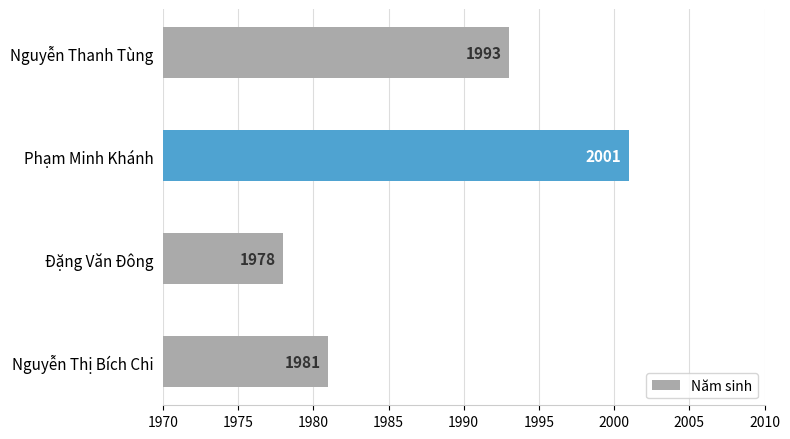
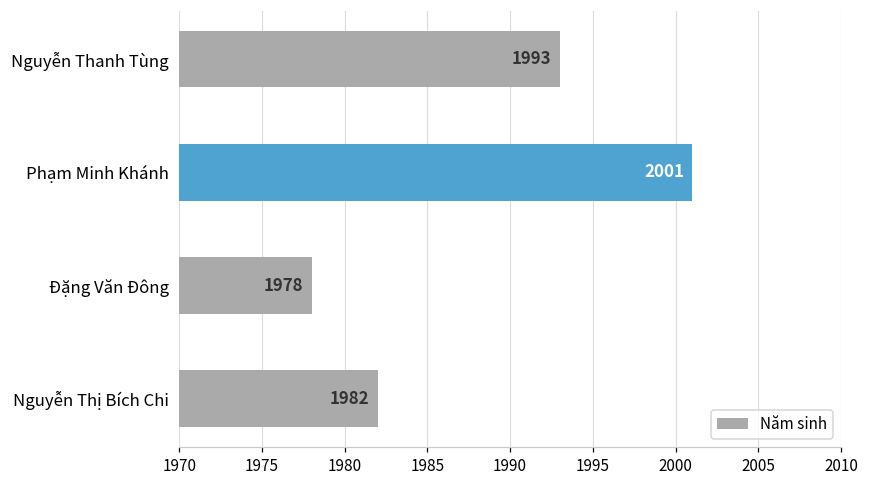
Nguyễn Thị Bích Chi: 1981 -> 1982
